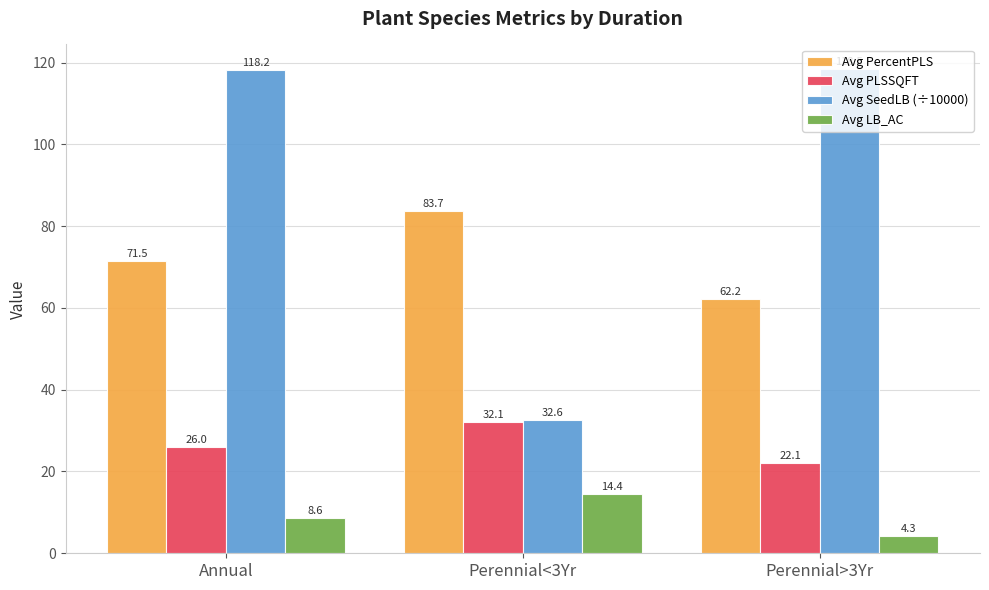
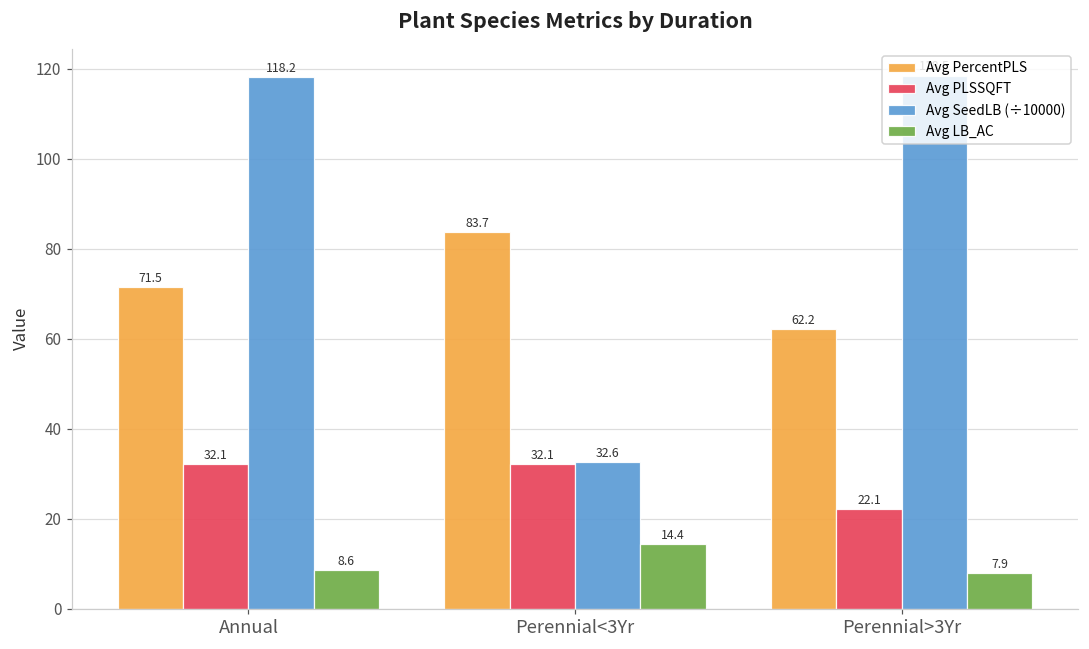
Avg PLSSQFT, Annual: 26.0 -> 32.1
Avg LB_AC, Perennial>3Yr: 4.3 -> 7.9
